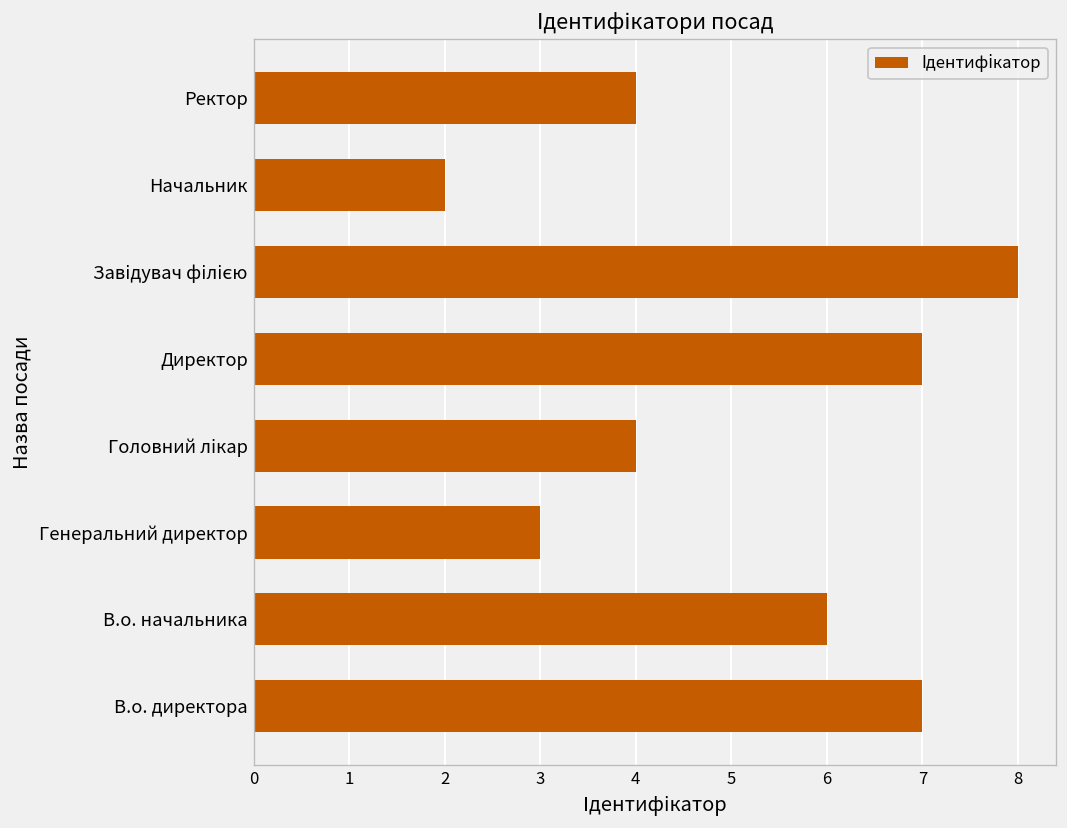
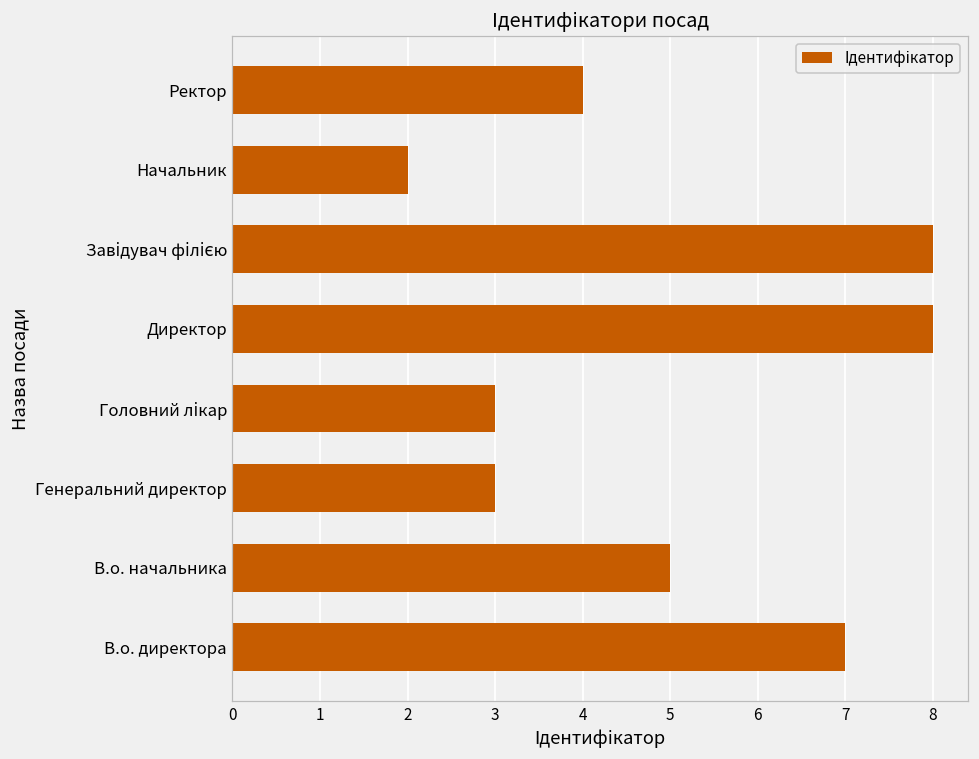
Директор: 7 -> 8
Головний лікар: 4 -> 3
В.о. начальника: 6 -> 5
